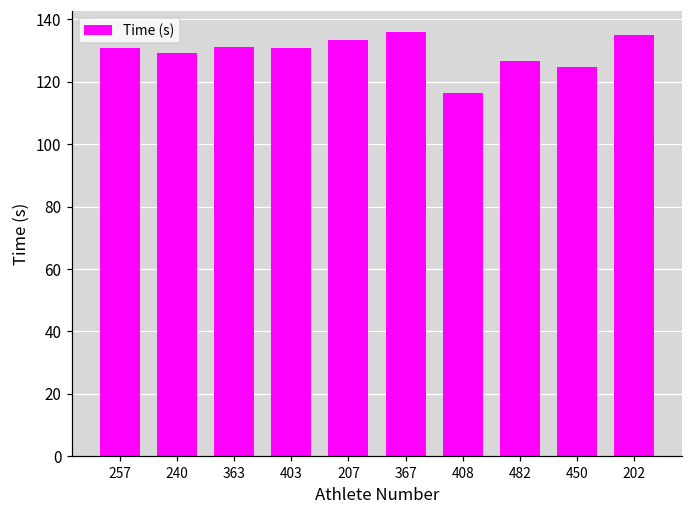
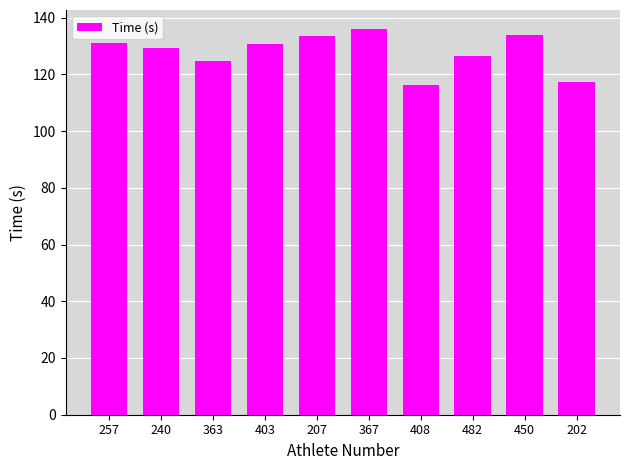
363: 131 -> 125
450: 125 -> 134
202: 135 -> 117
